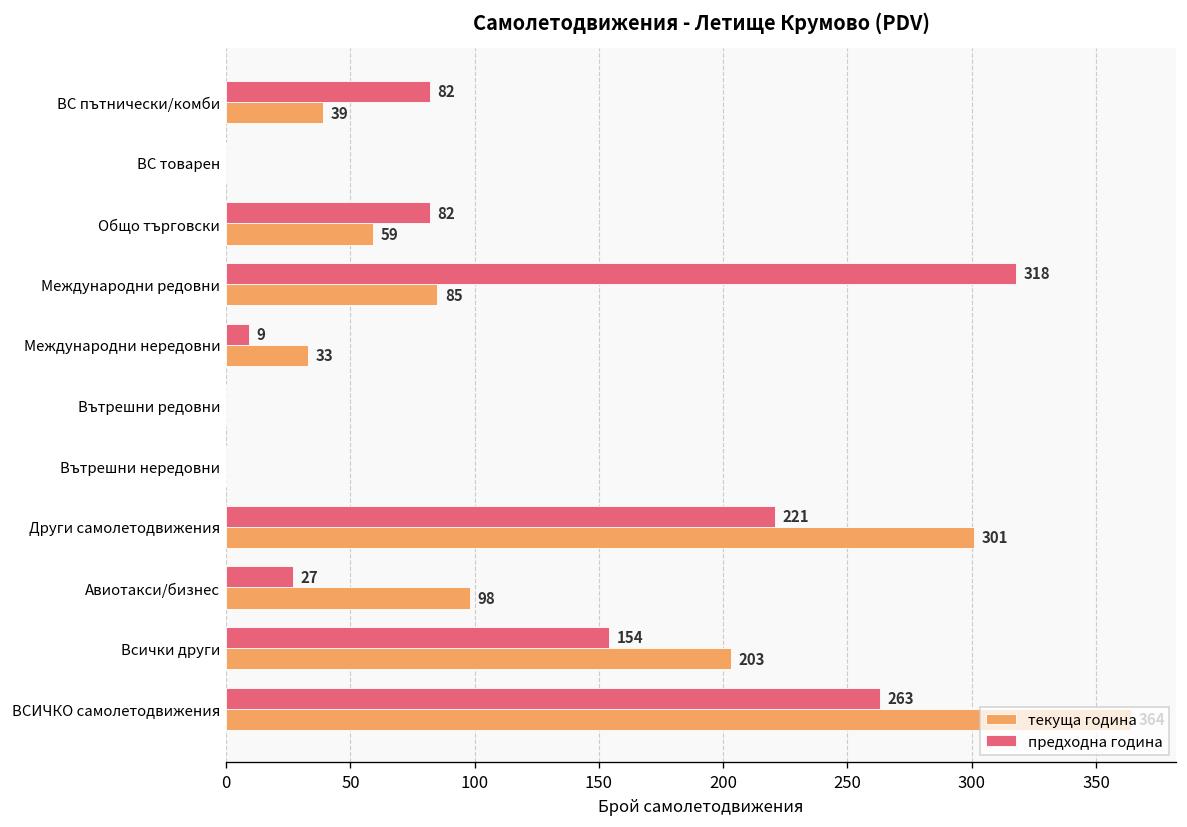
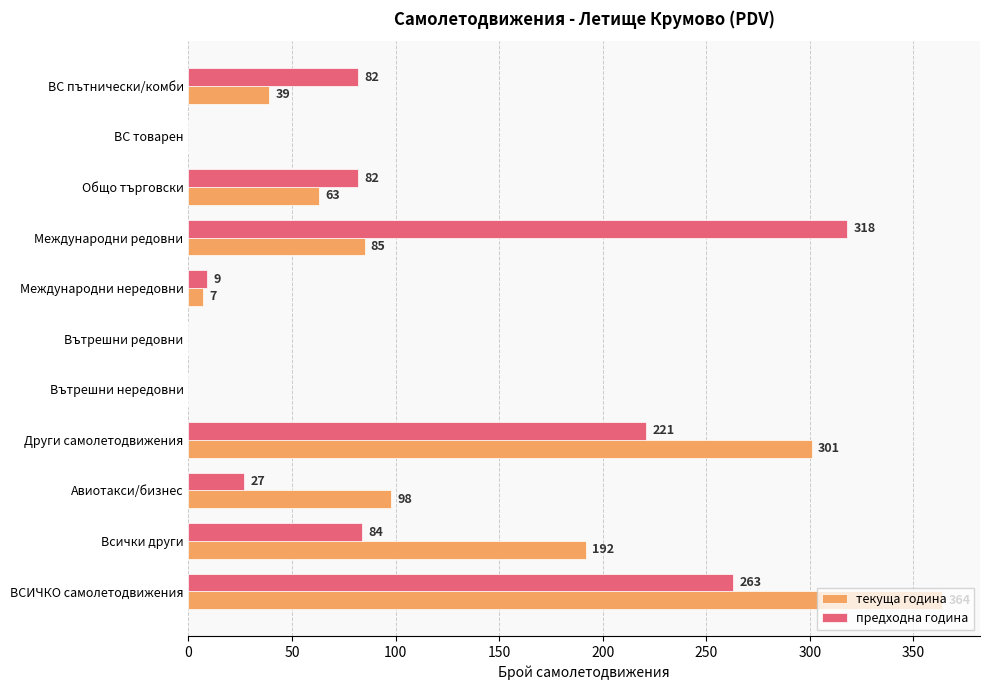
текуща година, Общо търговски: 59 -> 63
текуща година, Международни нередовни: 33 -> 7
предходна година, Всички други: 154 -> 84
текуща година, Всички други: 203 -> 192
